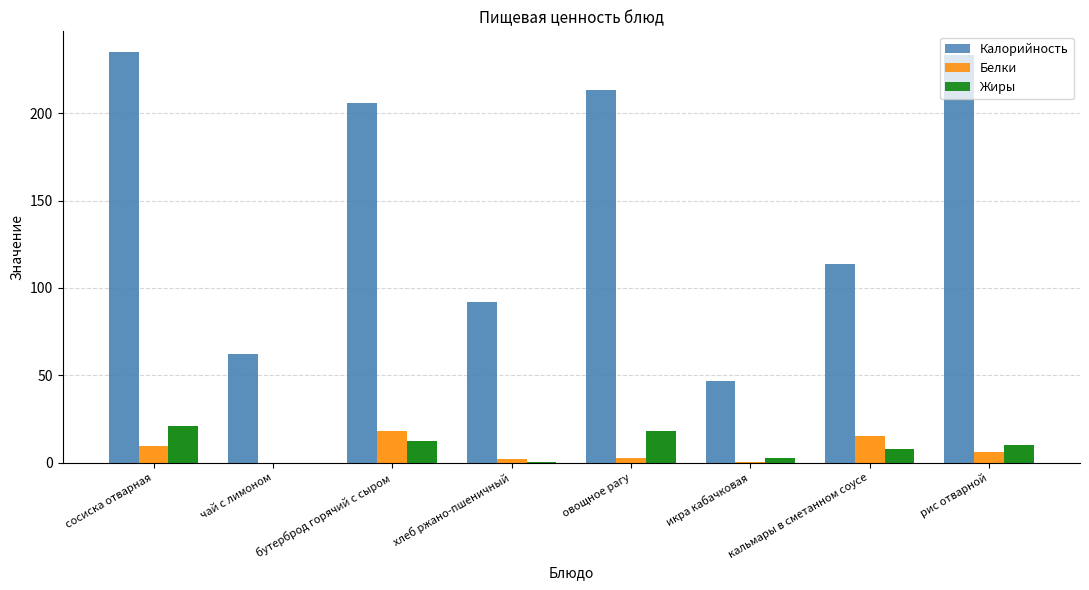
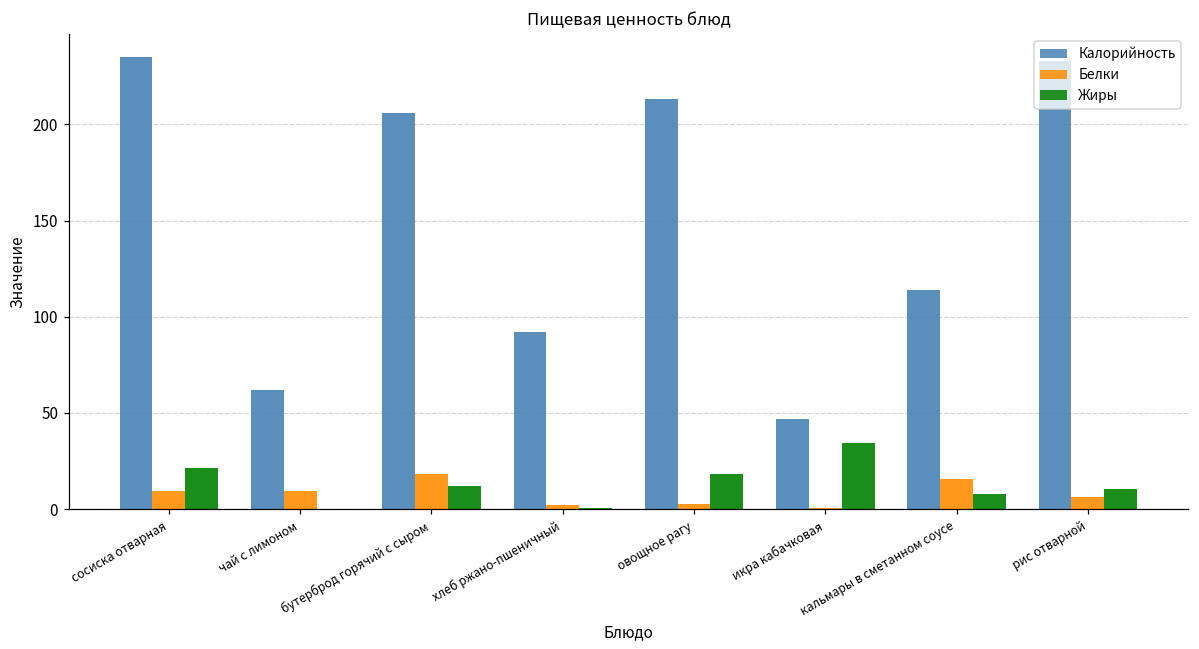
Белки, чай с лимоном: 0 -> 9
Жиры, икра кабачковая: 3 -> 34
